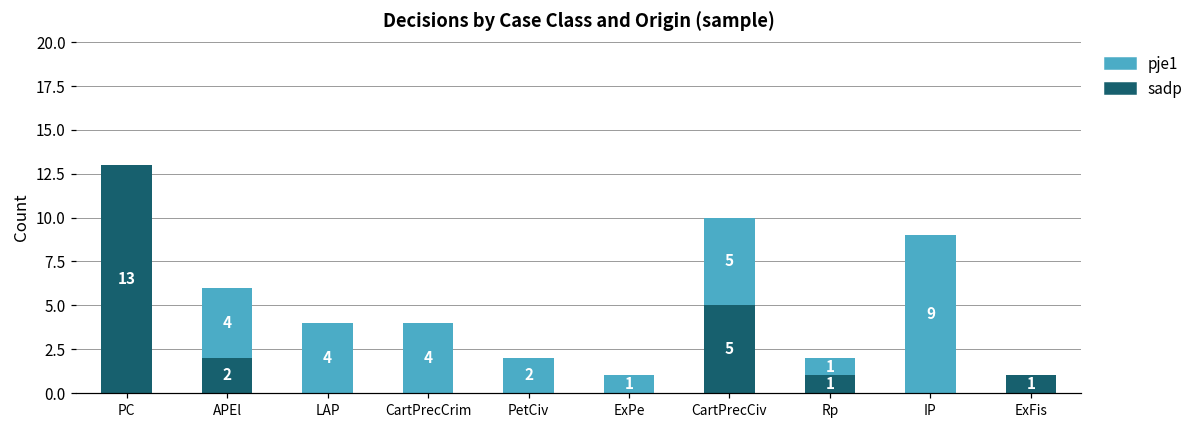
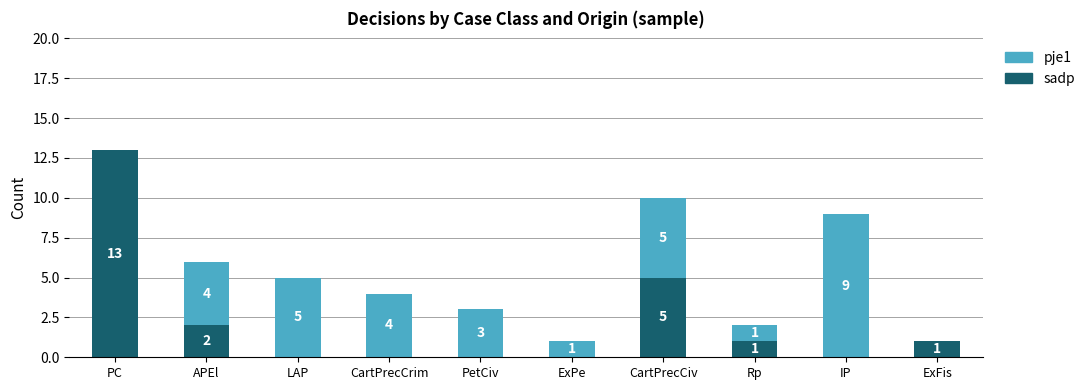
pje1, LAP: 4 -> 5
pje1, PetCiv: 2 -> 3
